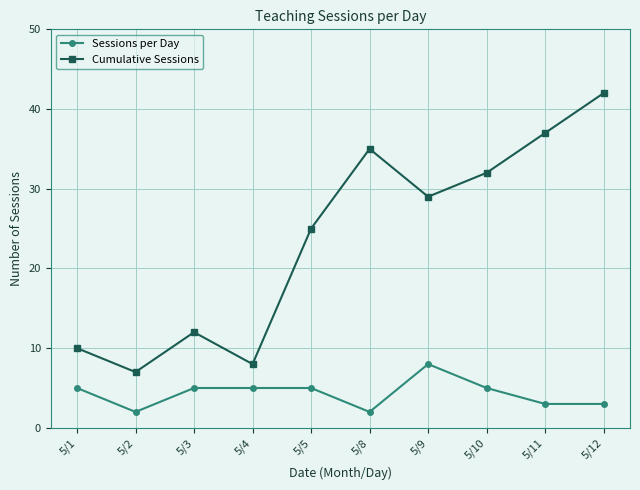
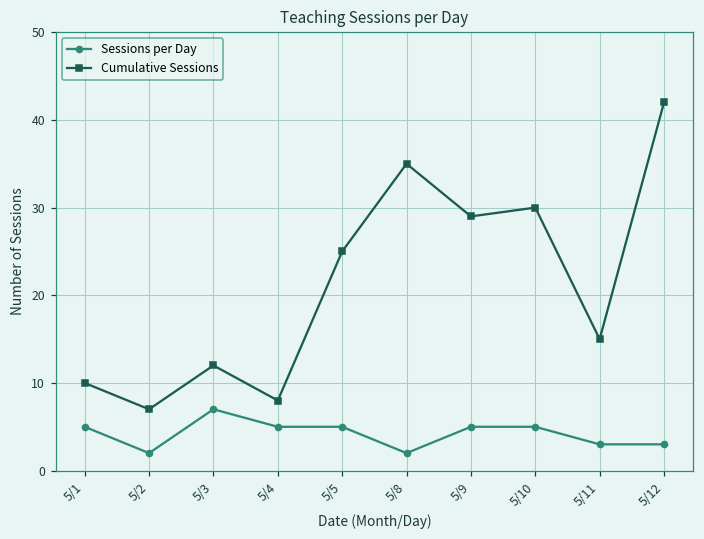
Sessions per Day, 5/3: 5 -> 7
Sessions per Day, 5/9: 8 -> 5
Cumulative Sessions, 5/10: 32 -> 30
Cumulative Sessions, 5/11: 37 -> 15
